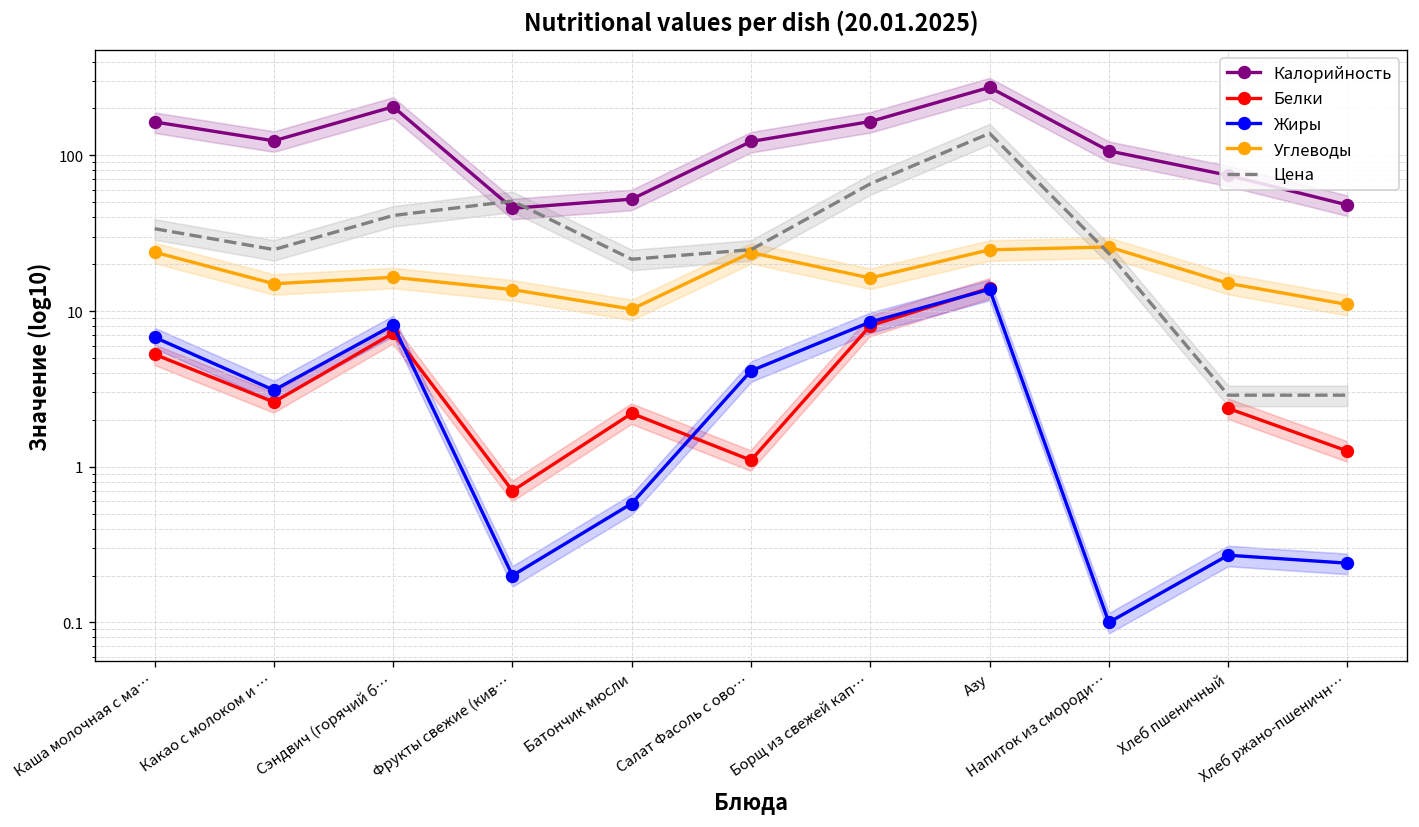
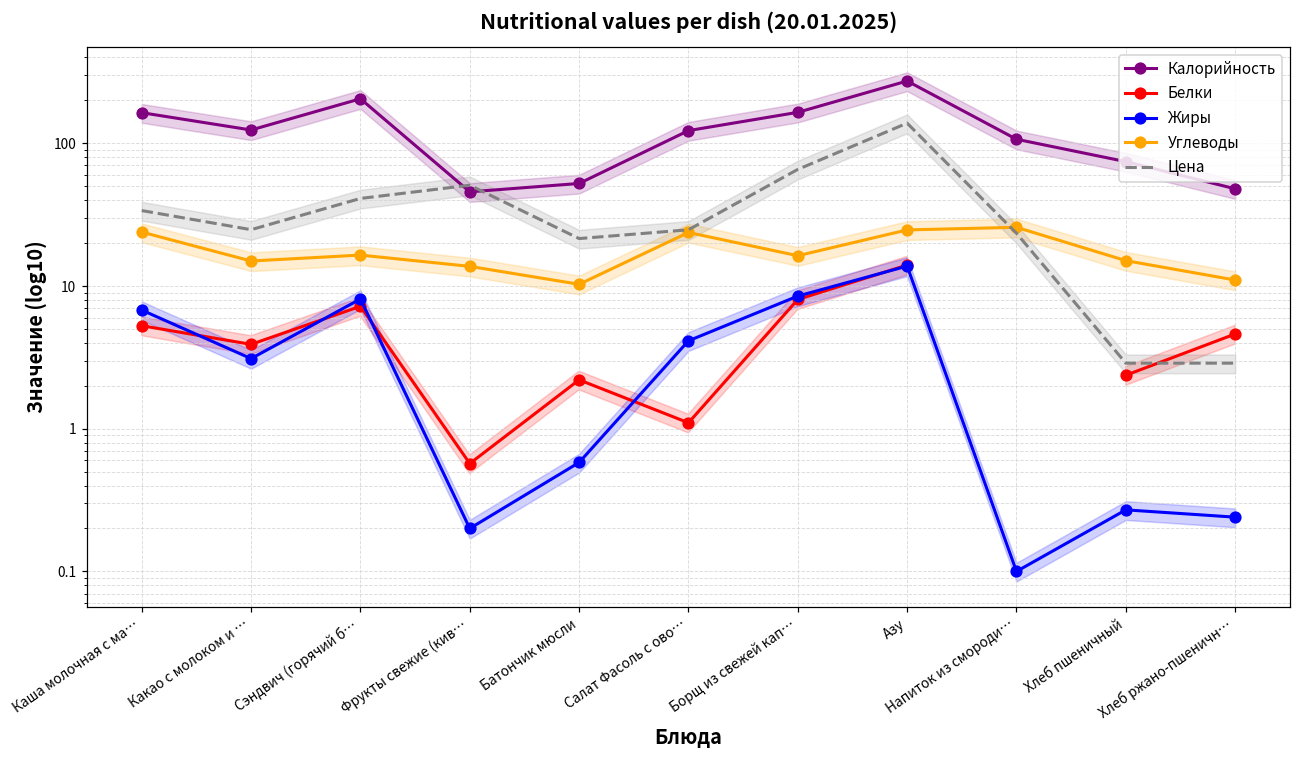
Белки, Какао с молоком и …: 2.6 -> 3.9
Белки, Фрукты свежие (кив…: 0.7 -> 0.6
Белки, Хлеб ржано-пшеничн…: 1.3 -> 4.6
